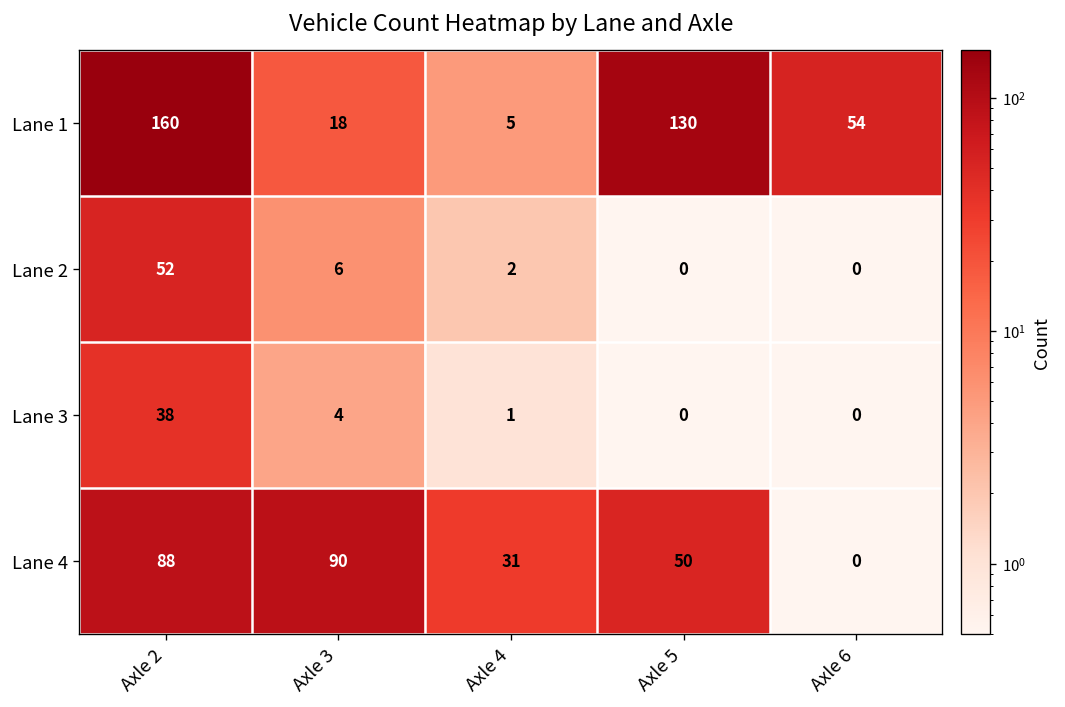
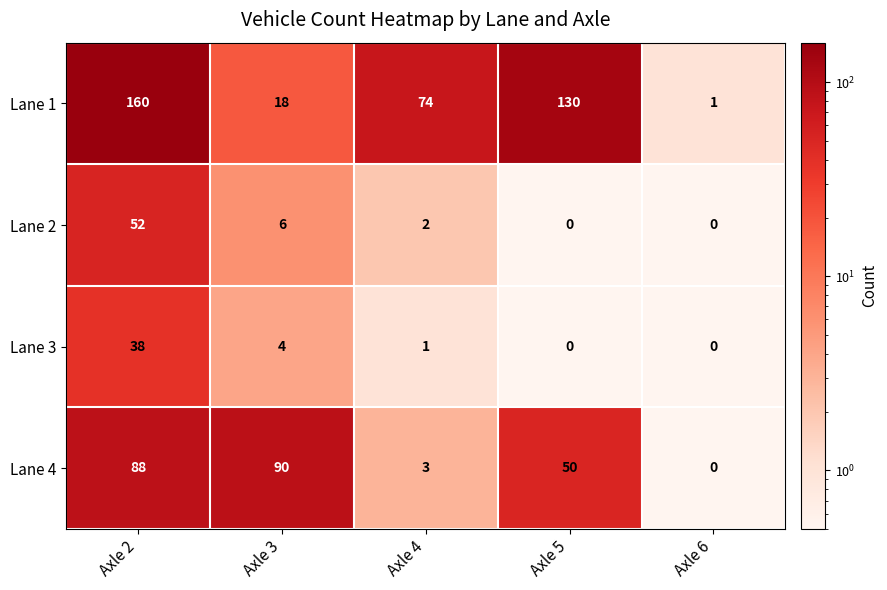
Lane 1, Axle 4: 5 -> 74
Lane 1, Axle 6: 54 -> 1
Lane 4, Axle 4: 31 -> 3
